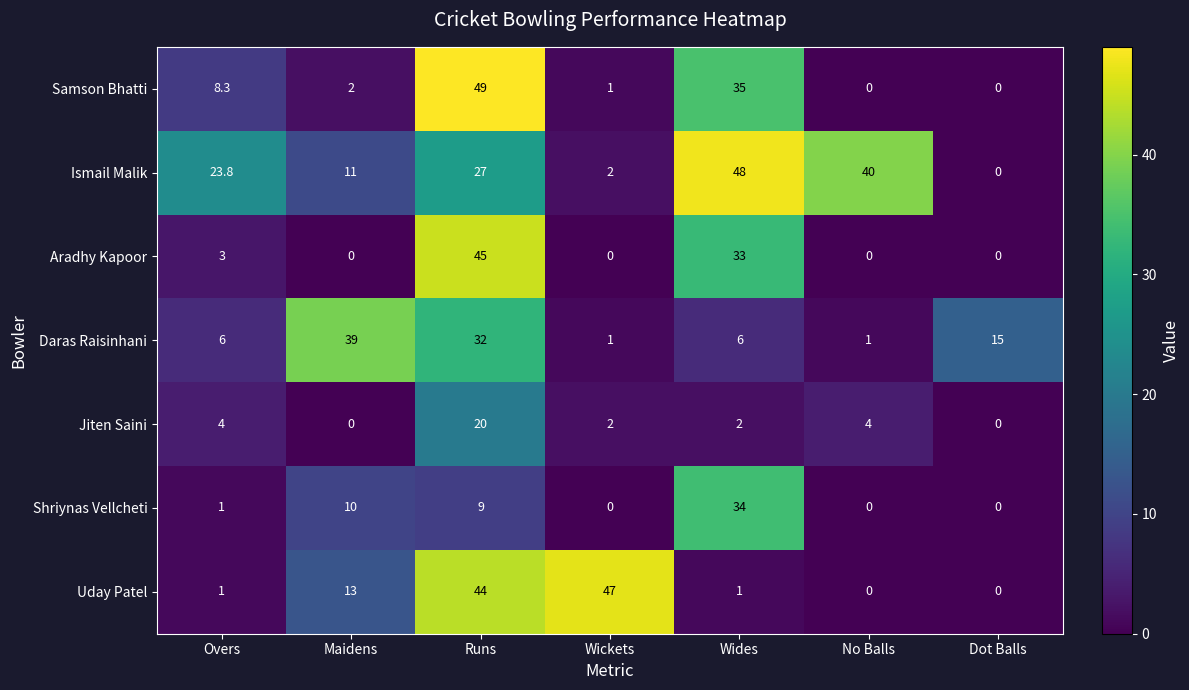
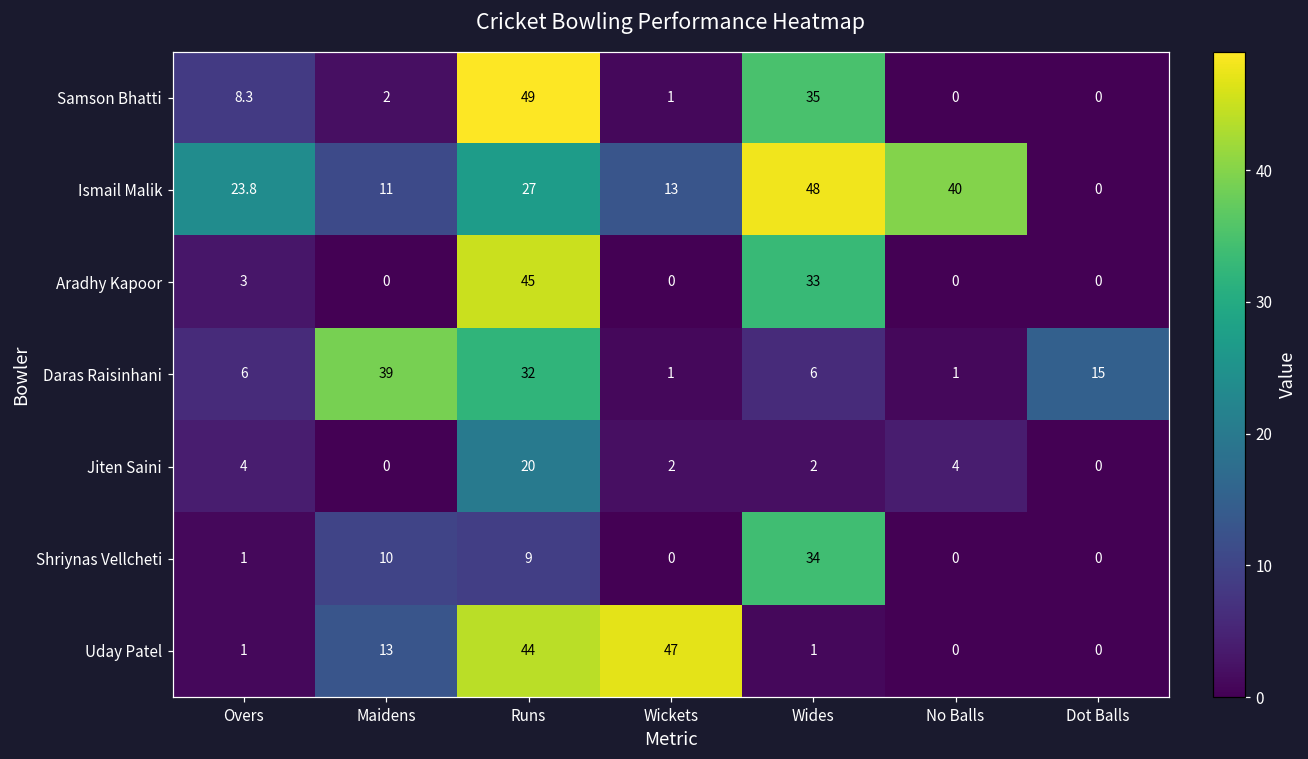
Ismail Malik, Wickets: 2 -> 13
